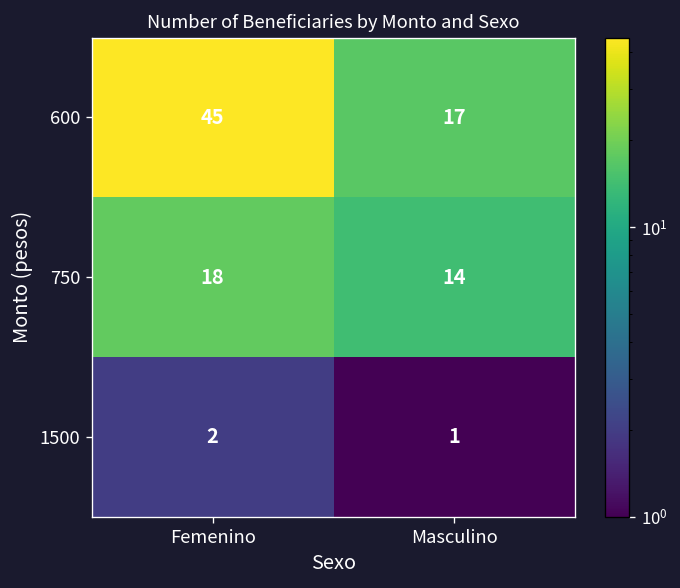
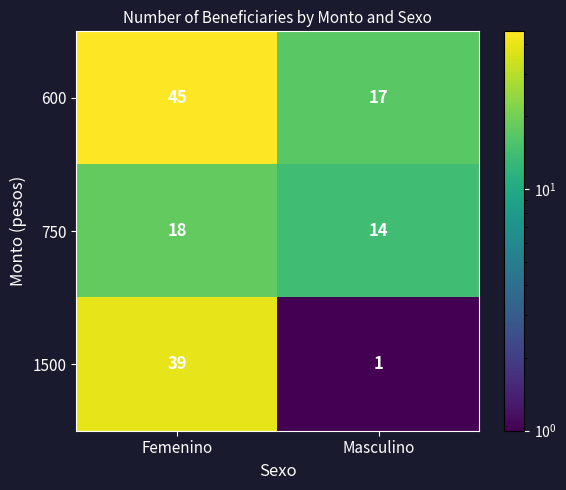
1500, Femenino: 2 -> 39
